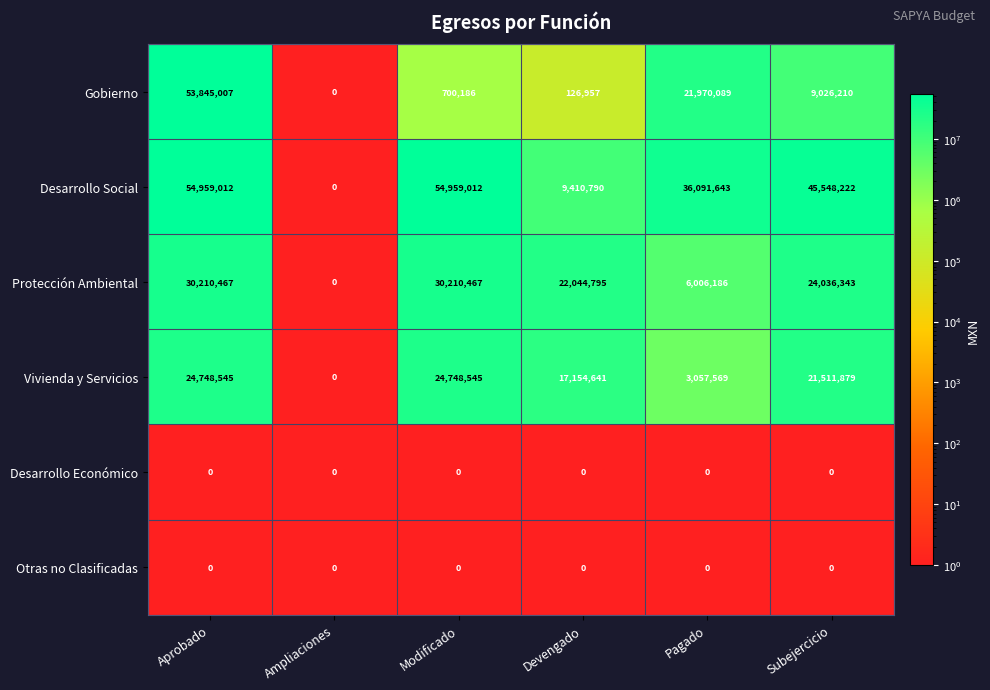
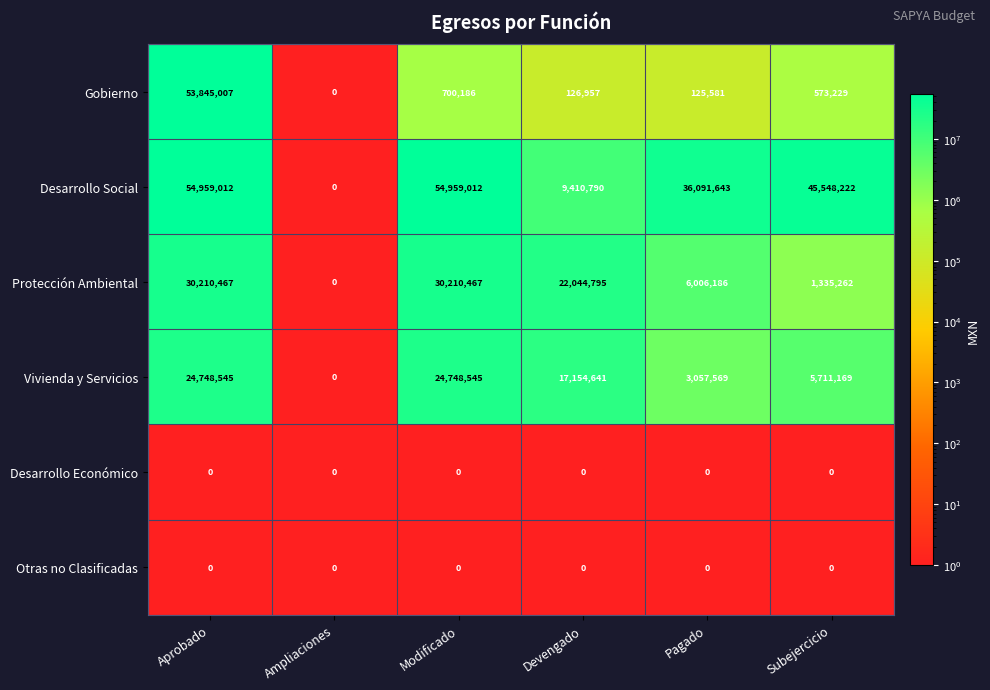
Gobierno, Pagado: 21,970,089 -> 125,581
Gobierno, Subejercicio: 9,026,210 -> 573,229
Protección Ambiental, Subejercicio: 24,036,343 -> 1,335,262
Vivienda y Servicios, Subejercicio: 21,511,879 -> 5,711,169
